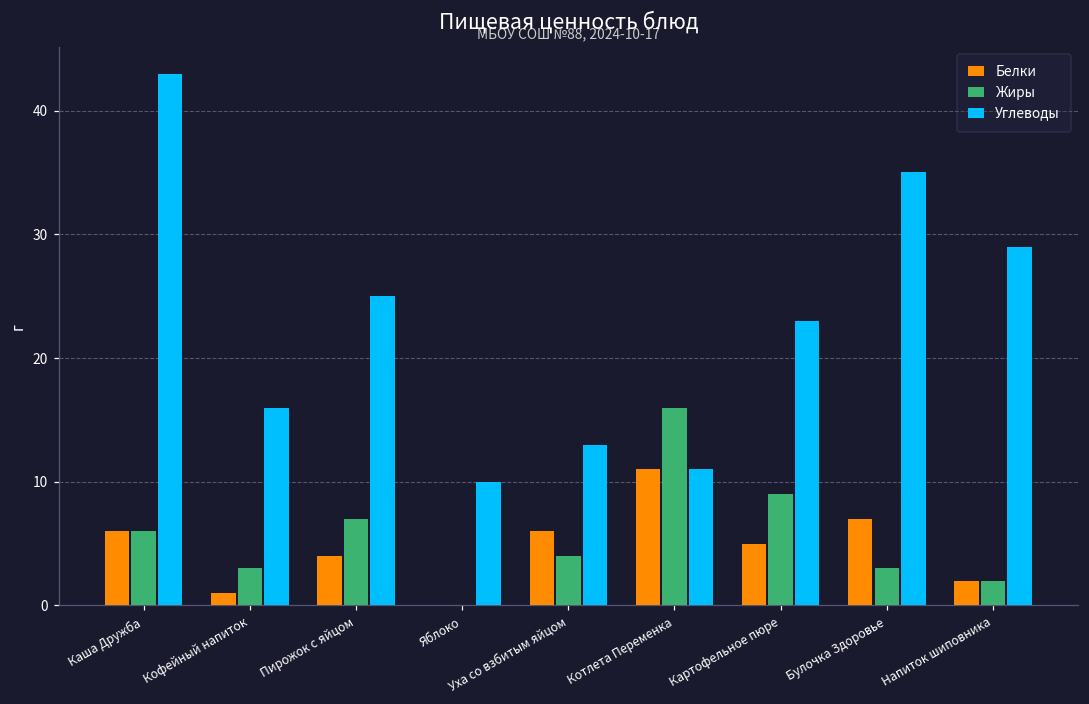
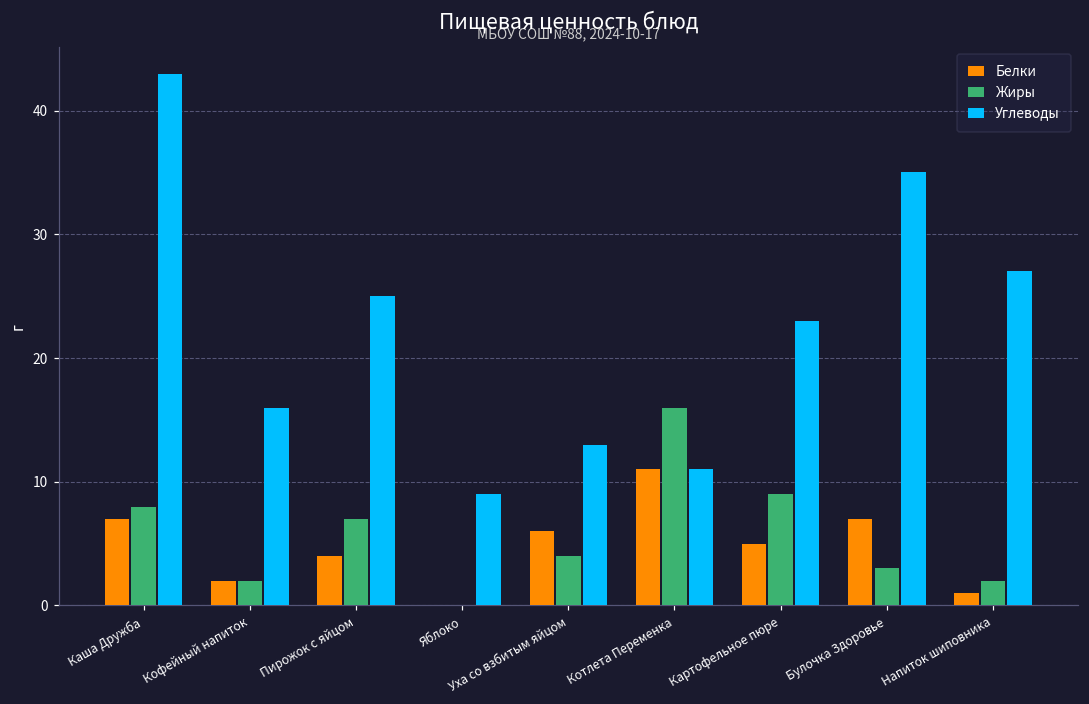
Белки, Каша Дружба: 6 -> 7
Жиры, Каша Дружба: 6 -> 8
Белки, Кофейный напиток: 1 -> 2
Жиры, Кофейный напиток: 3 -> 2
Углеводы, Яблоко: 10 -> 9
Белки, Напиток шиповника: 2 -> 1
Углеводы, Напиток шиповника: 29 -> 27
